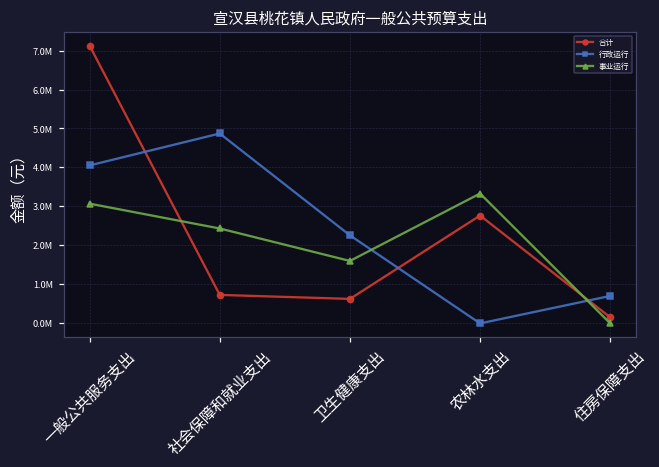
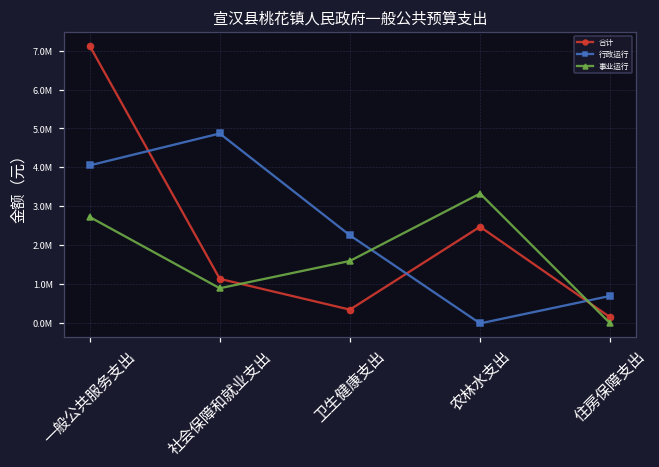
事业运行, 一般公共服务支出: 3100000 -> 2700000
合计, 社会保障和就业支出: 700000 -> 1100000
事业运行, 社会保障和就业支出: 2400000 -> 900000
合计, 卫生健康支出: 600000 -> 400000
合计, 农林水支出: 2800000 -> 2500000
